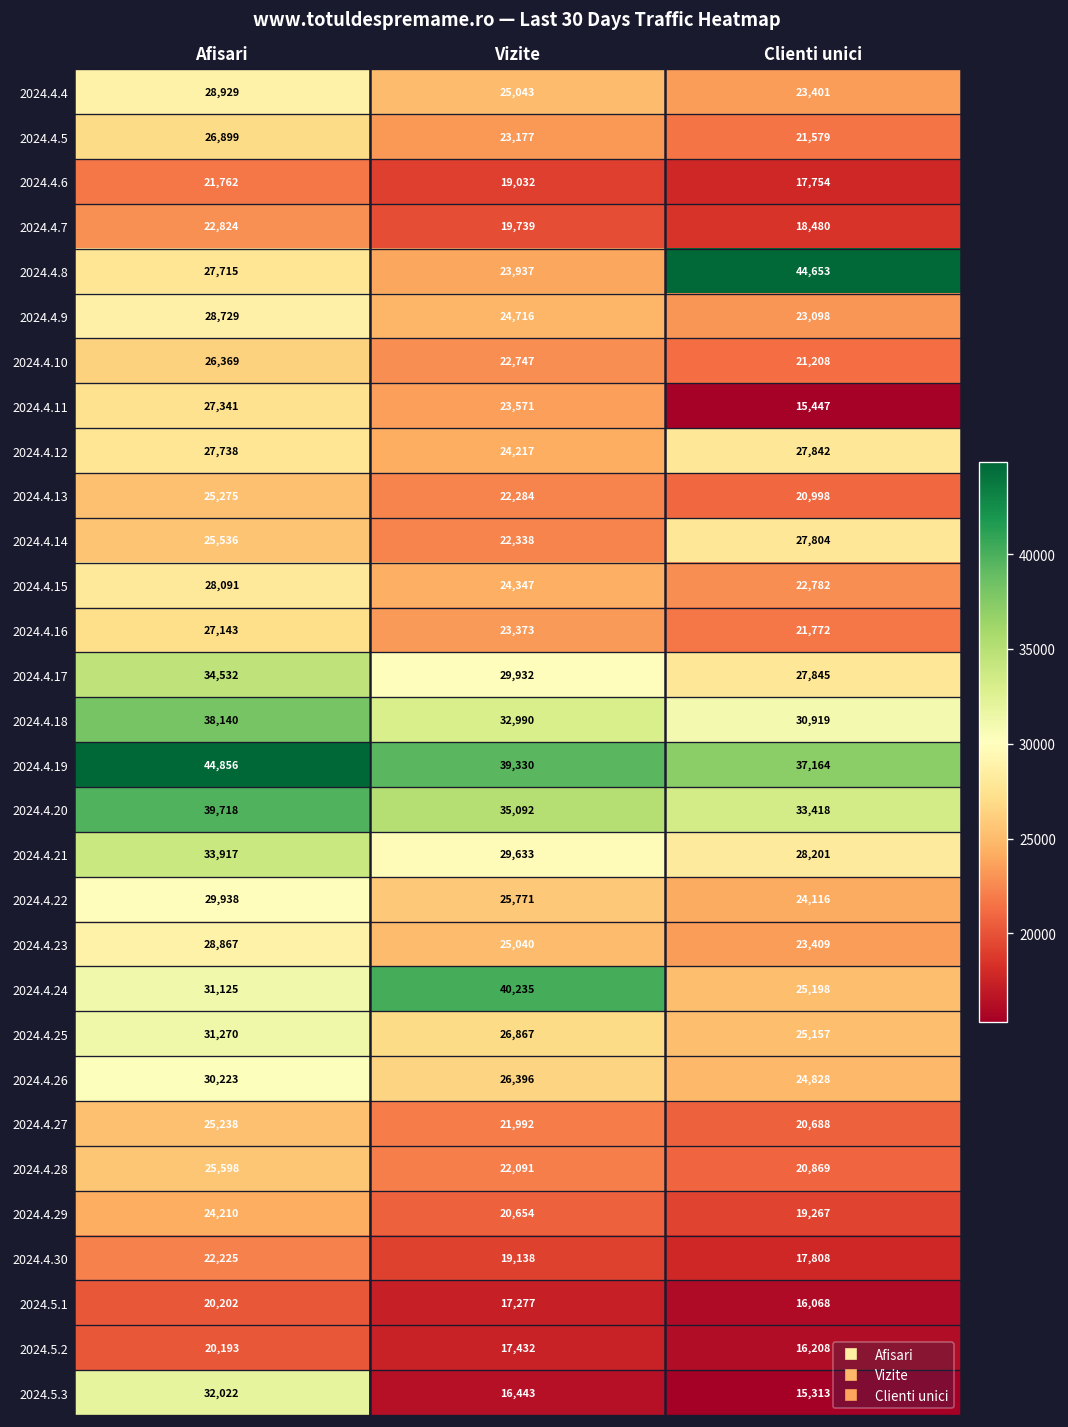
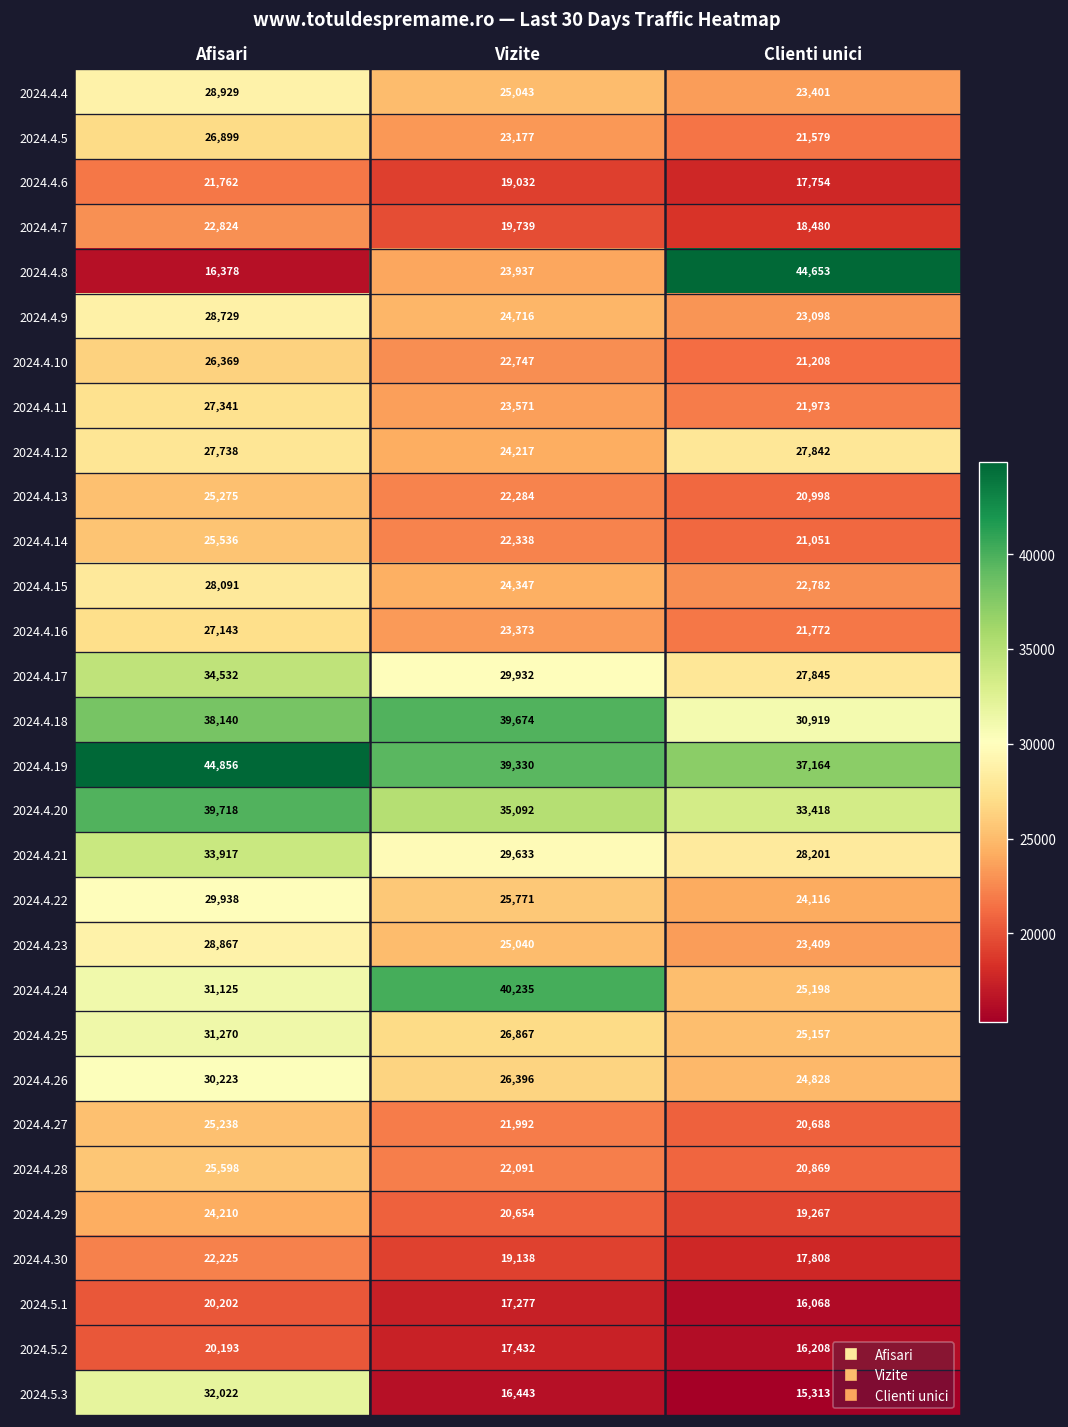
2024.4.8, Afisari: 27,715 -> 16,378
2024.4.11, Clienti unici: 15,447 -> 21,973
2024.4.14, Clienti unici: 27,804 -> 21,051
2024.4.18, Vizite: 32,990 -> 39,674
